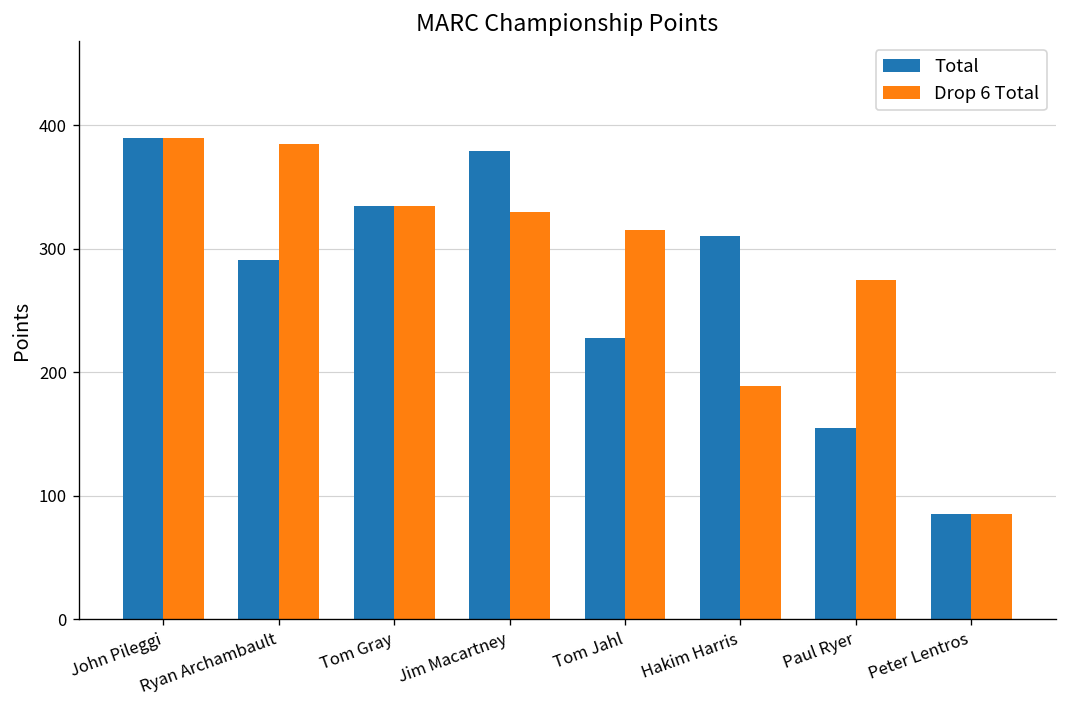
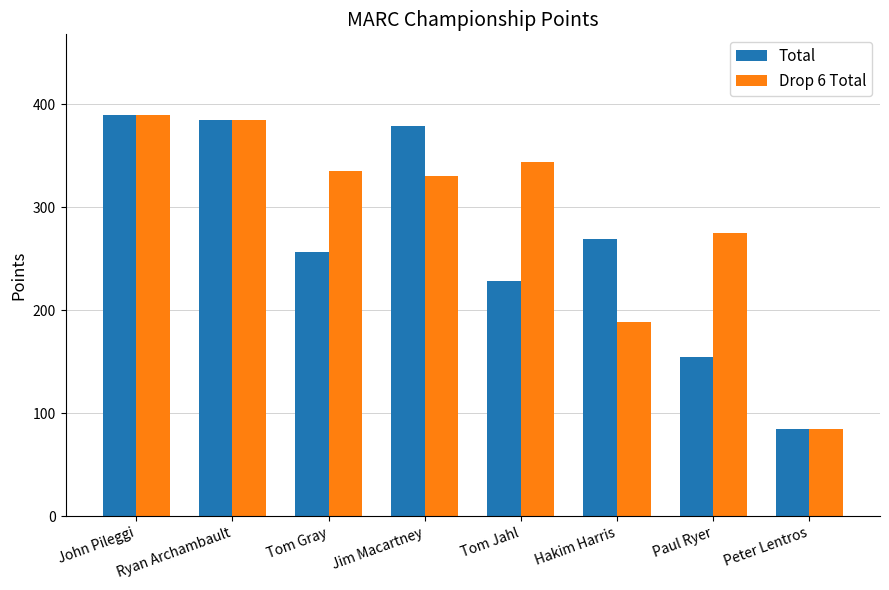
Total, Ryan Archambault: 291 -> 385
Total, Tom Gray: 335 -> 257
Drop 6 Total, Tom Jahl: 315 -> 344
Total, Hakim Harris: 310 -> 269
